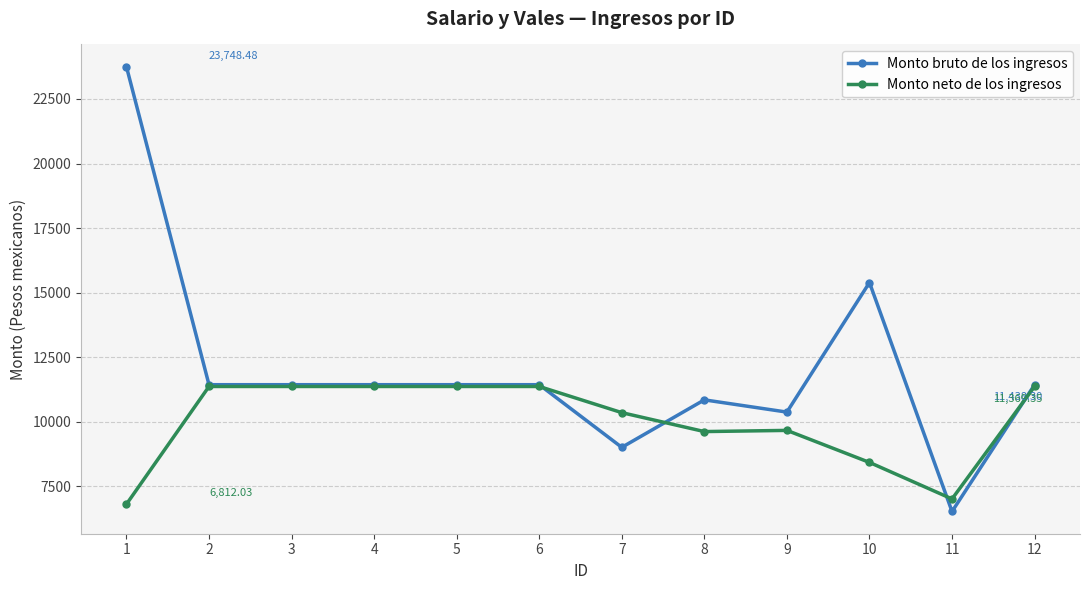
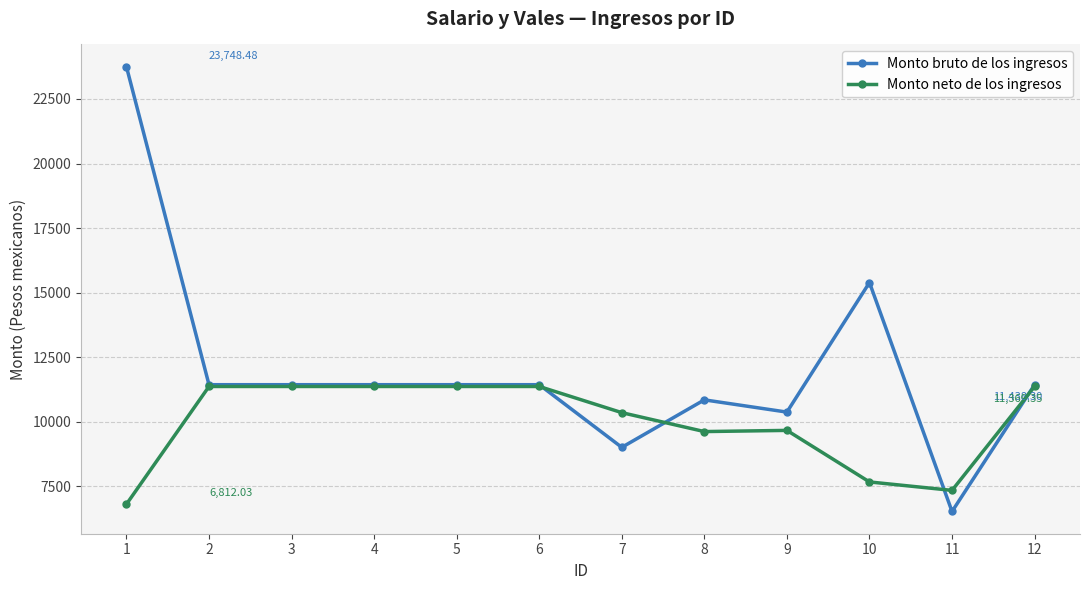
Monto neto de los ingresos, 10: 8400 -> 7700
Monto neto de los ingresos, 11: 7000 -> 7300
